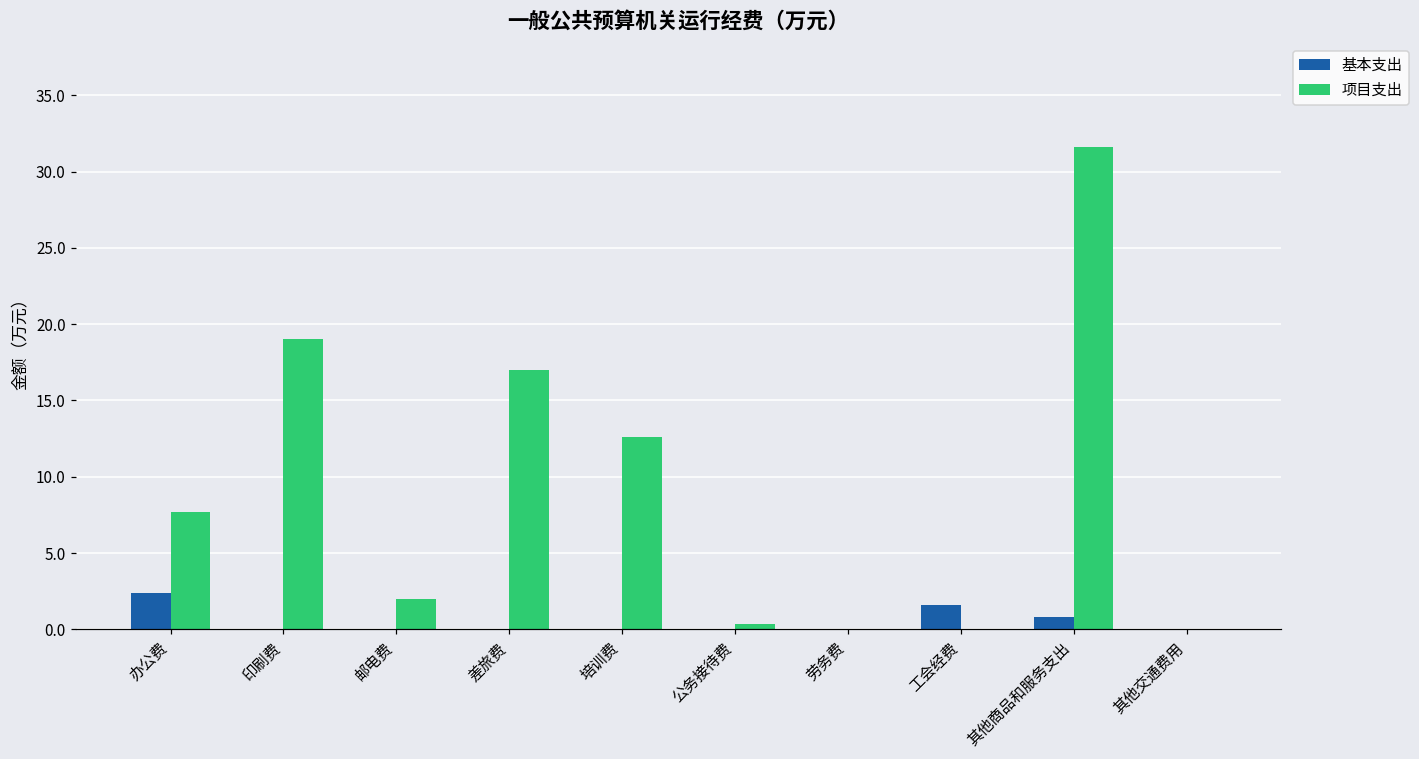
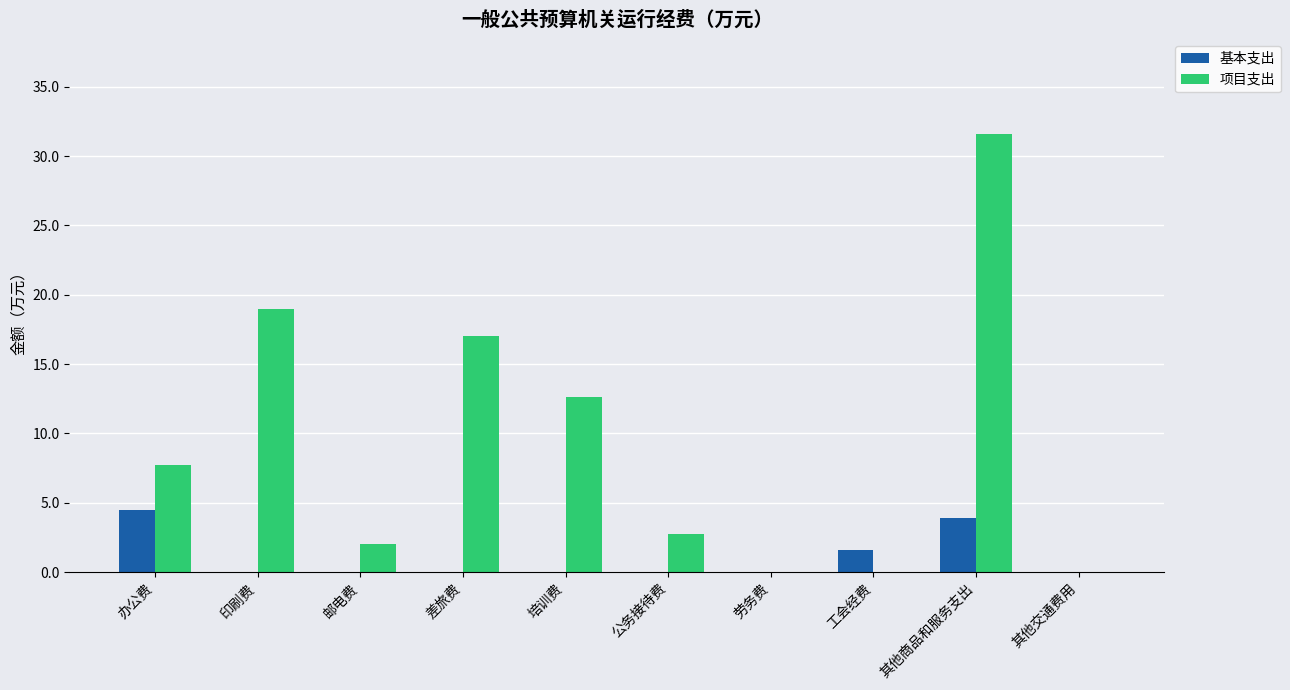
基本支出, 办公费: 2.4 -> 4.5
项目支出, 公务接待费: 0.4 -> 2.8
基本支出, 其他商品和服务支出: 0.8 -> 3.9
